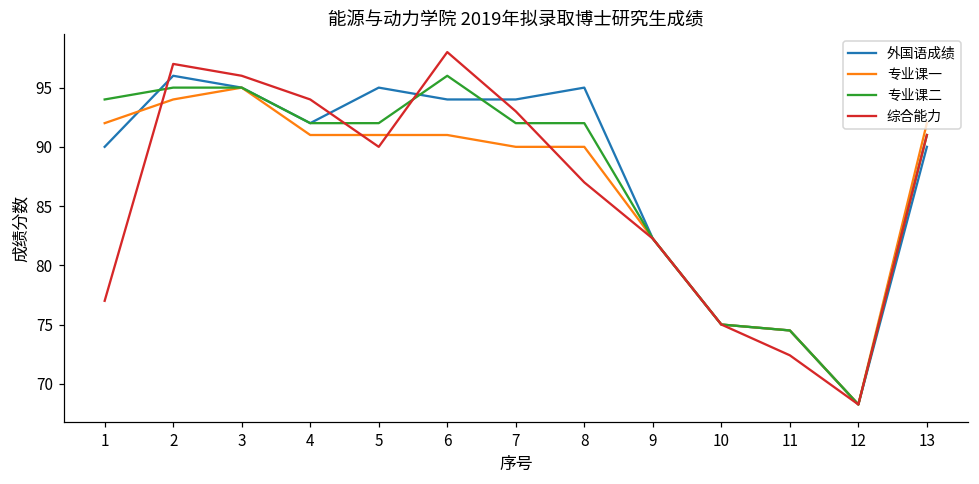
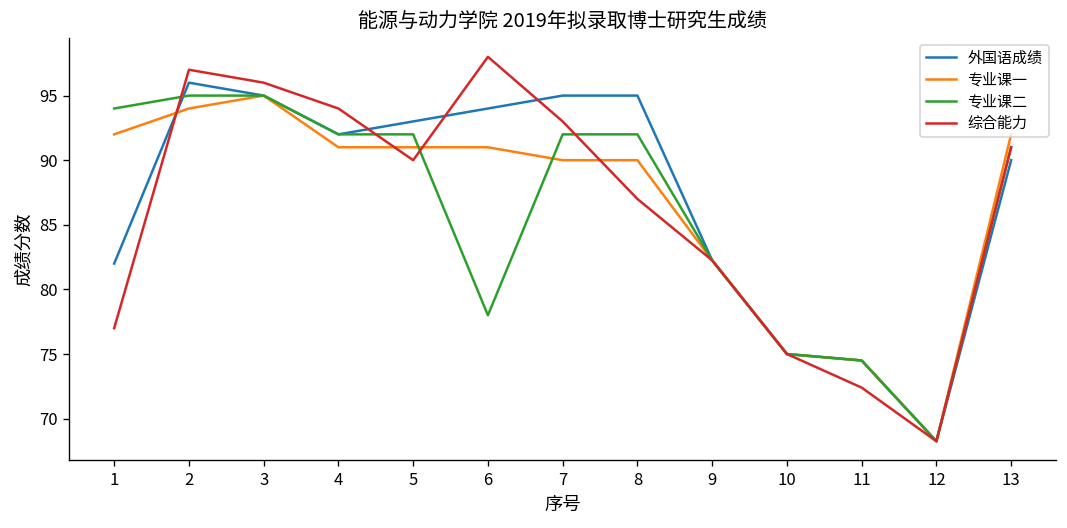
外国语成绩, 1: 90 -> 82
外国语成绩, 5: 95 -> 93
专业课二, 6: 96 -> 78
外国语成绩, 7: 94 -> 95
